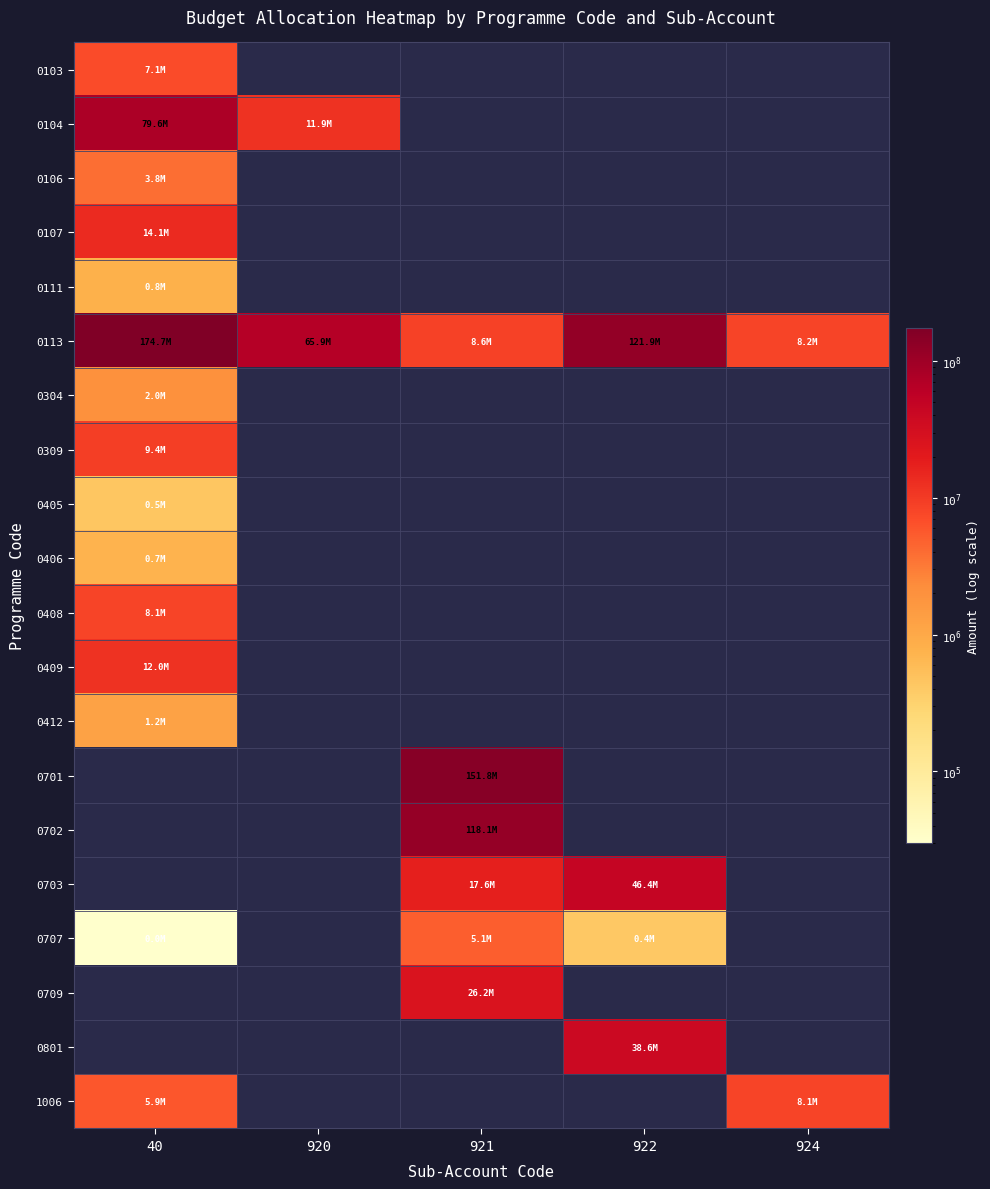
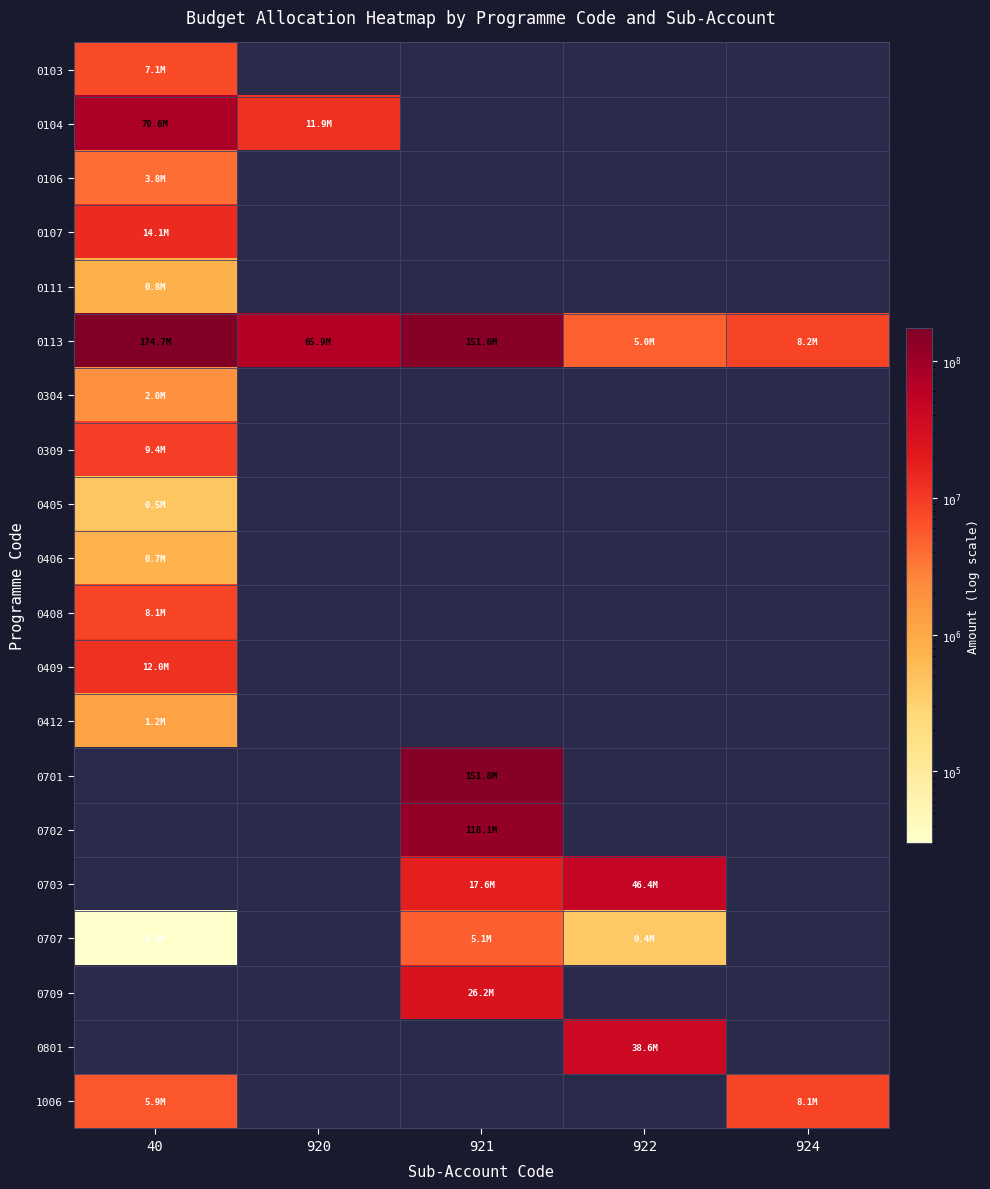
0113, 921: 8.6M -> 151.6M
0113, 922: 121.9M -> 5.0M
